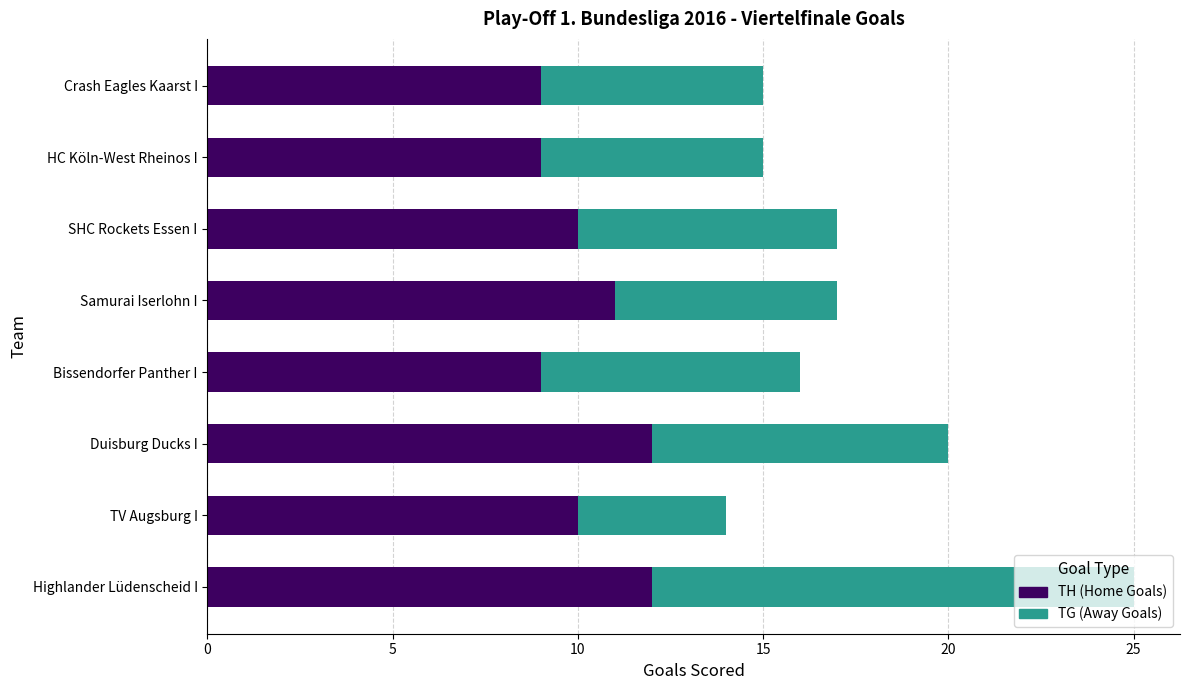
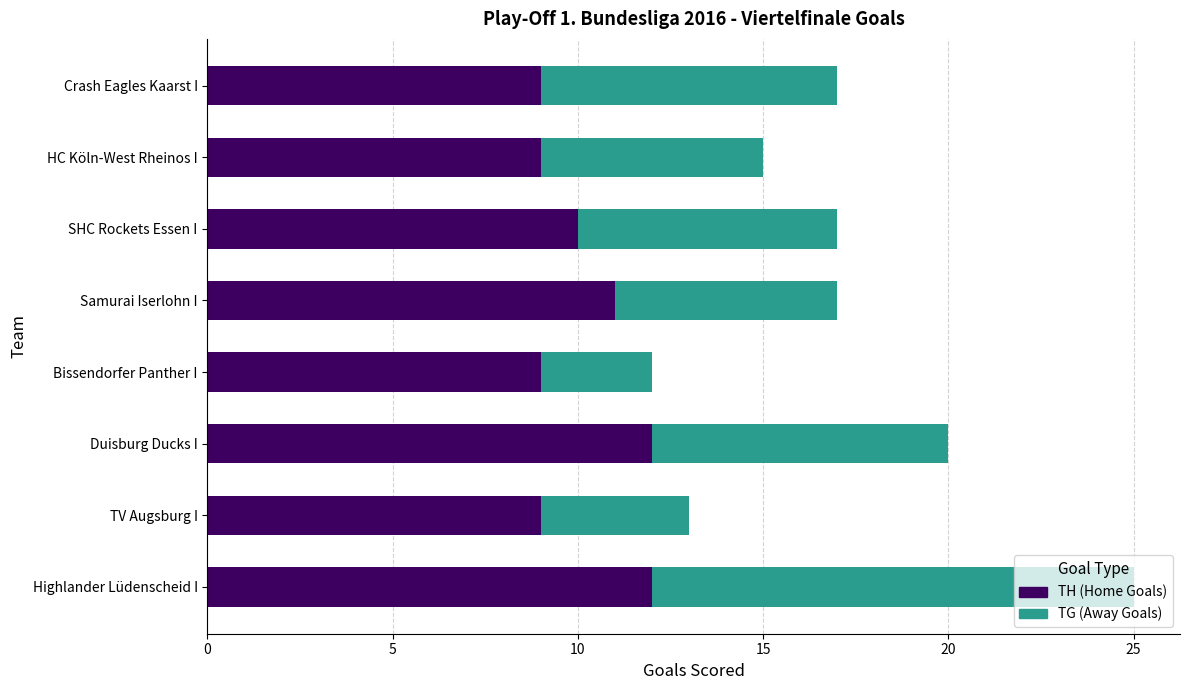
TG (Away Goals), Crash Eagles Kaarst I: 6 -> 8
TG (Away Goals), Bissendorfer Panther I: 7 -> 3
TH (Home Goals), TV Augsburg I: 10 -> 9
